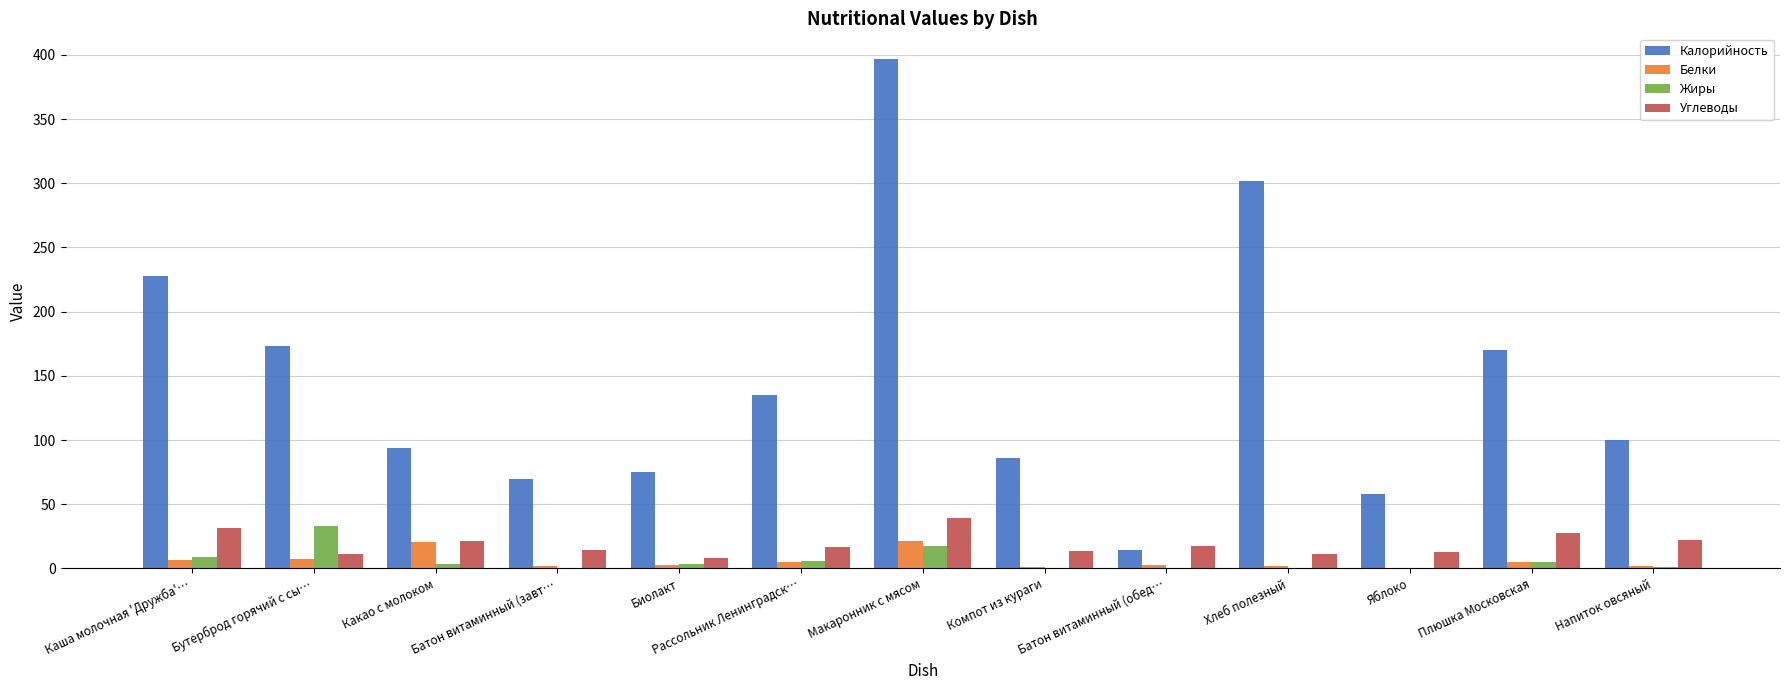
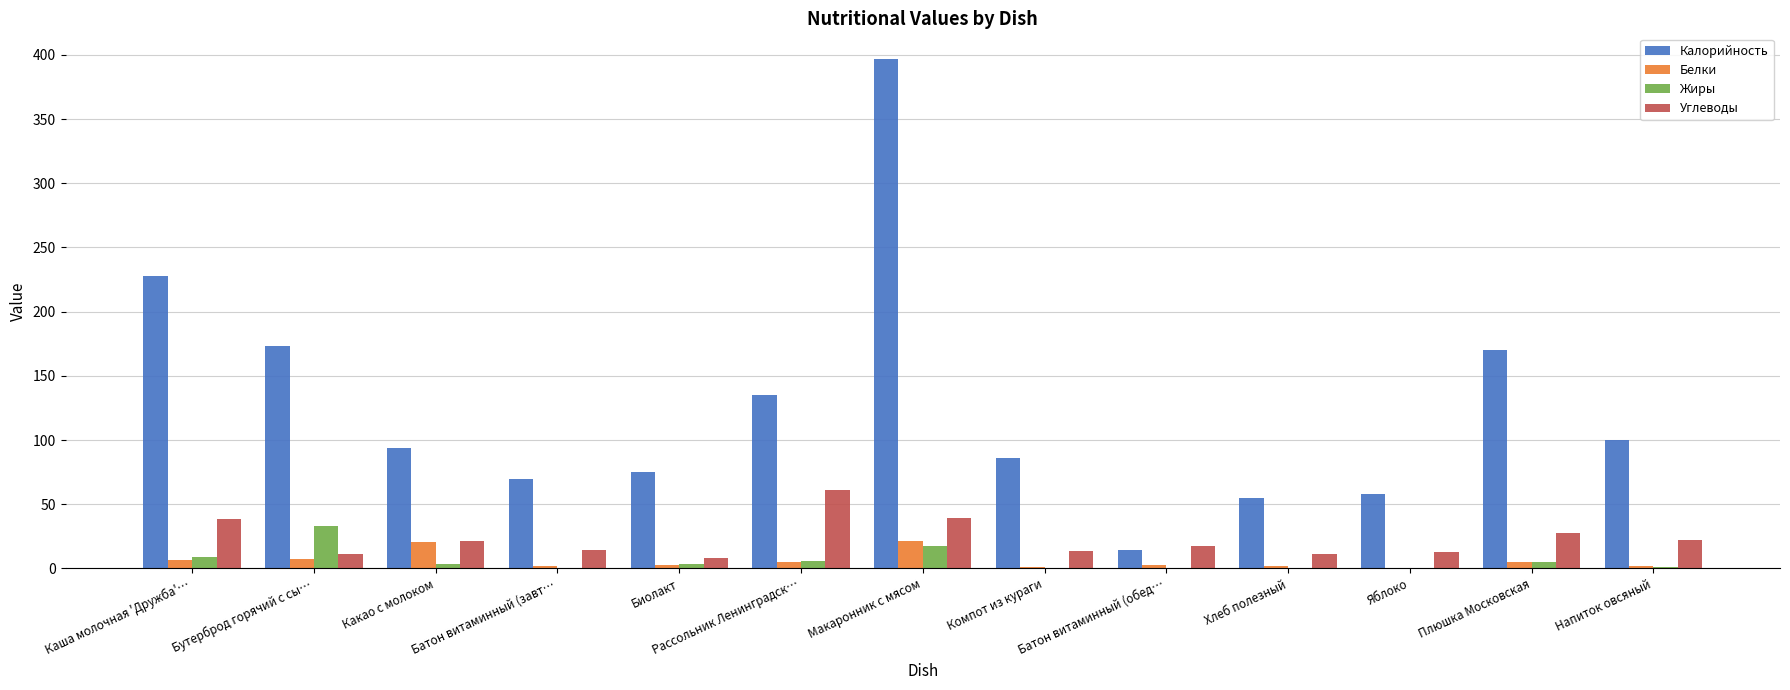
Углеводы, Каша молочная 'Дружба'…: 32 -> 38
Углеводы, Рассольник Ленинградск…: 17 -> 61
Калорийность, Хлеб полезный: 302 -> 55
